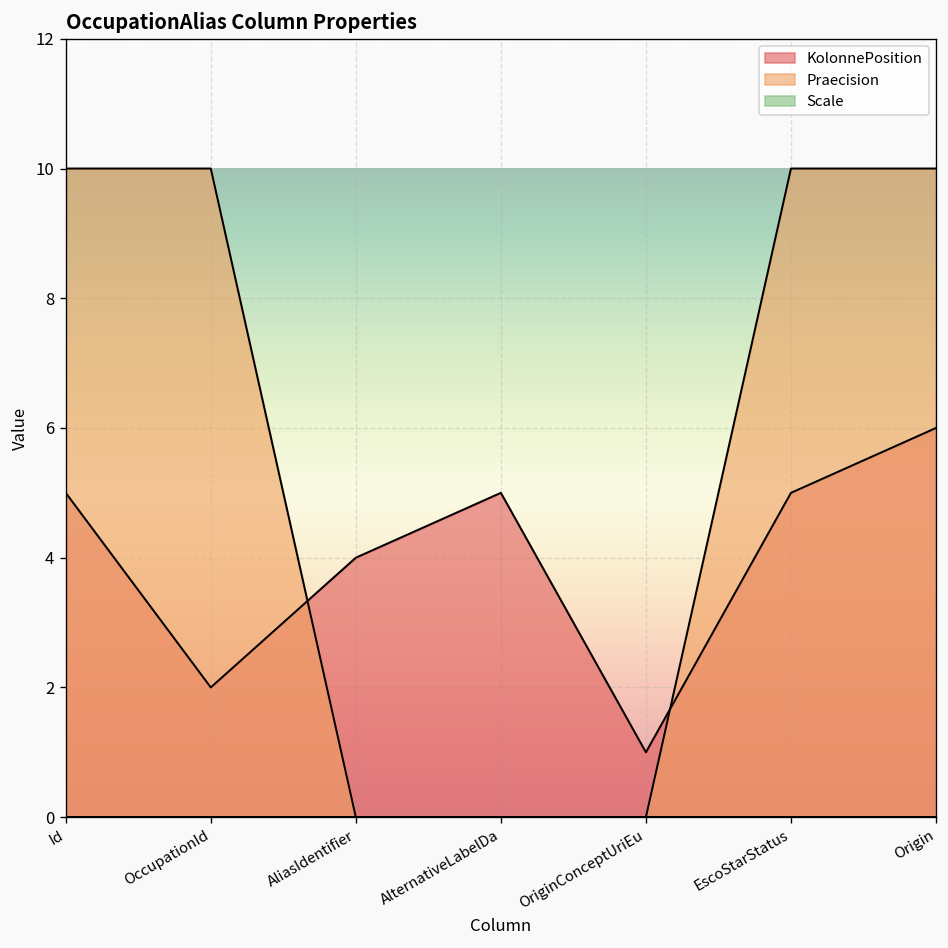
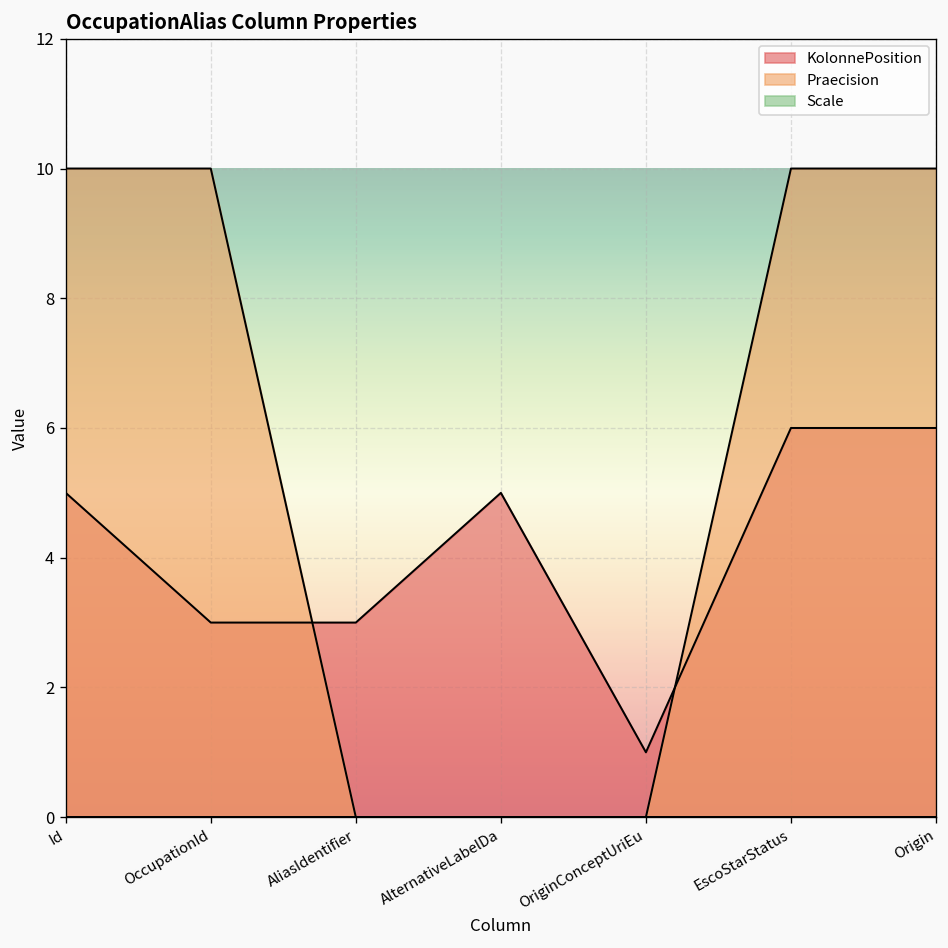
KolonnePosition, OccupationId: 2 -> 3
KolonnePosition, AliasIdentifier: 4 -> 3
KolonnePosition, EscoStarStatus: 5 -> 6
